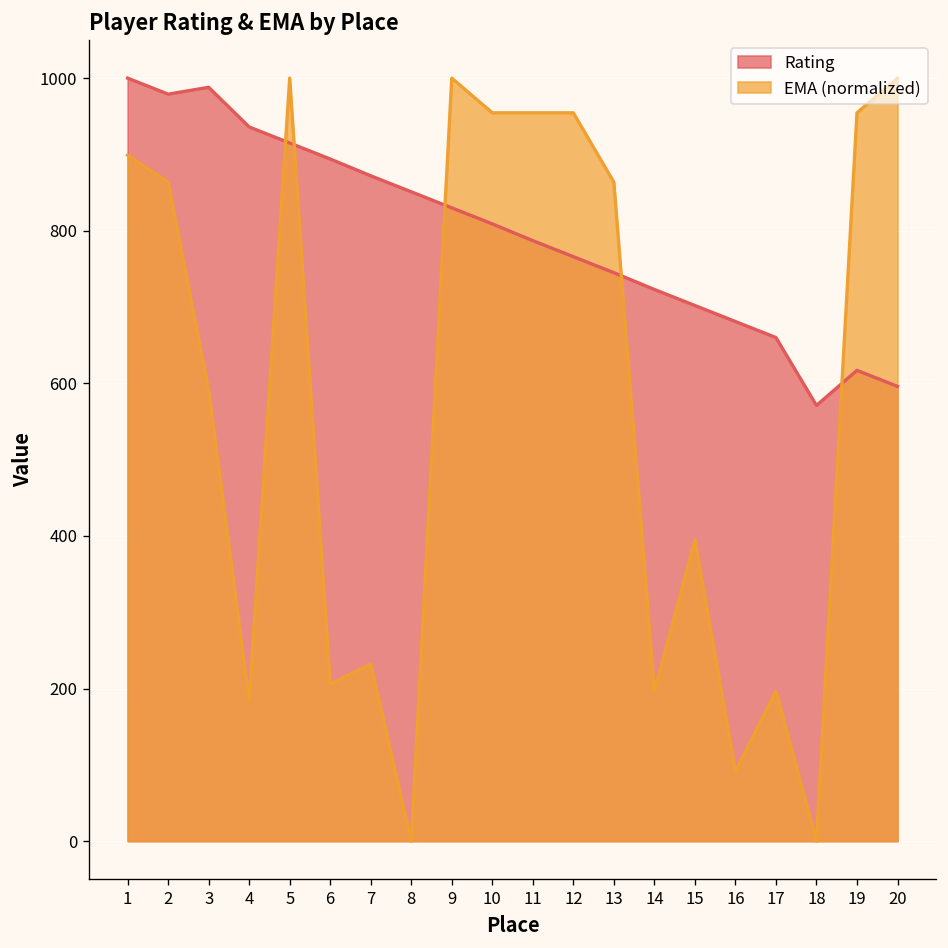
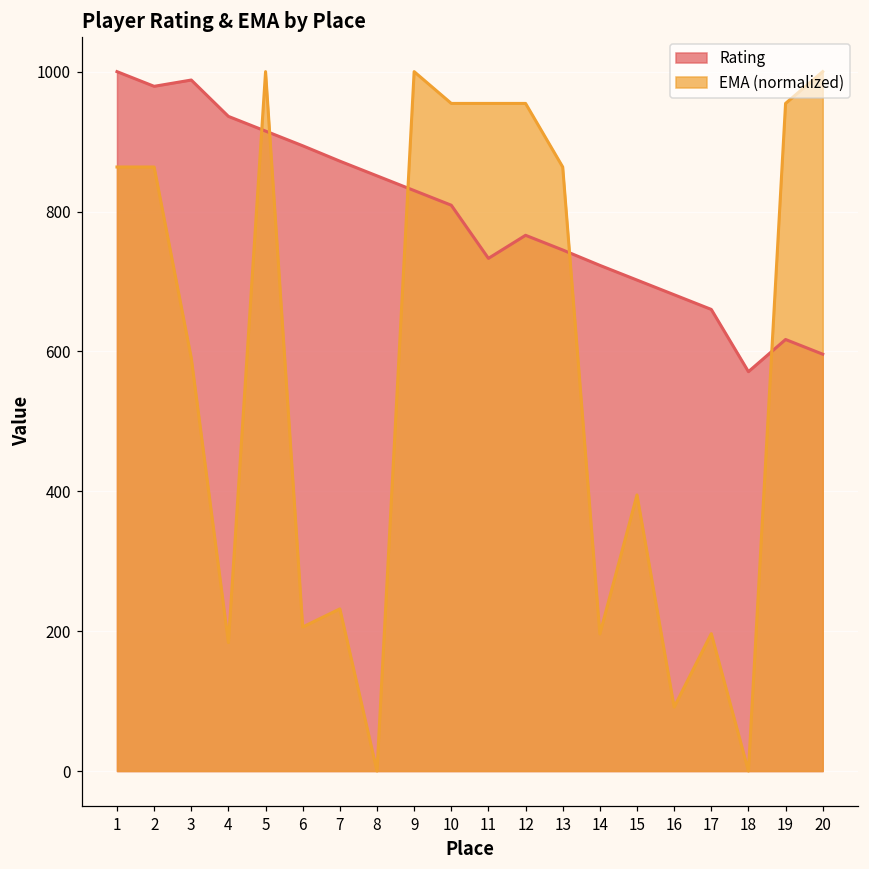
EMA (normalized), 1: 900 -> 860
Rating, 11: 790 -> 730
